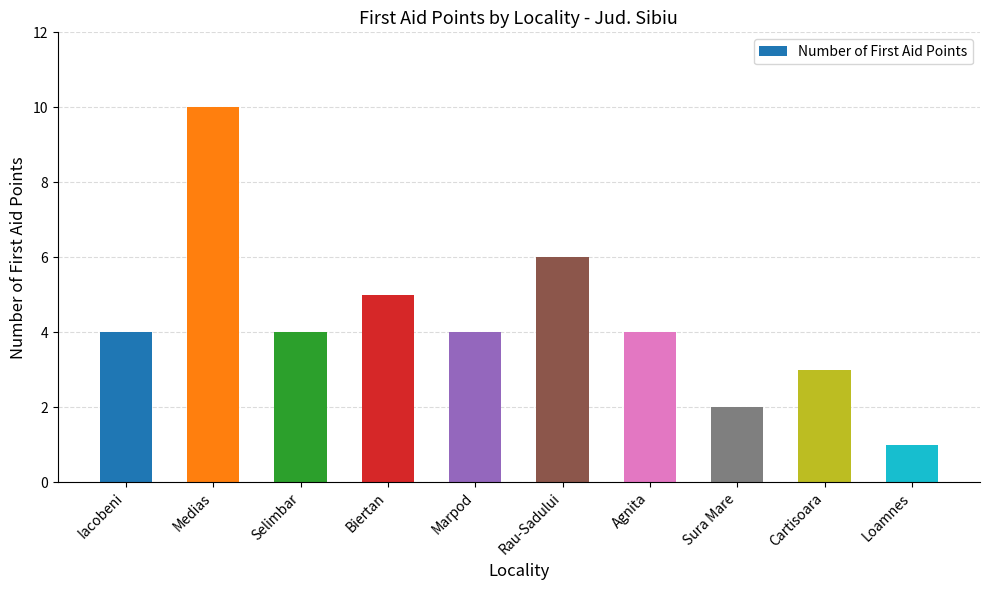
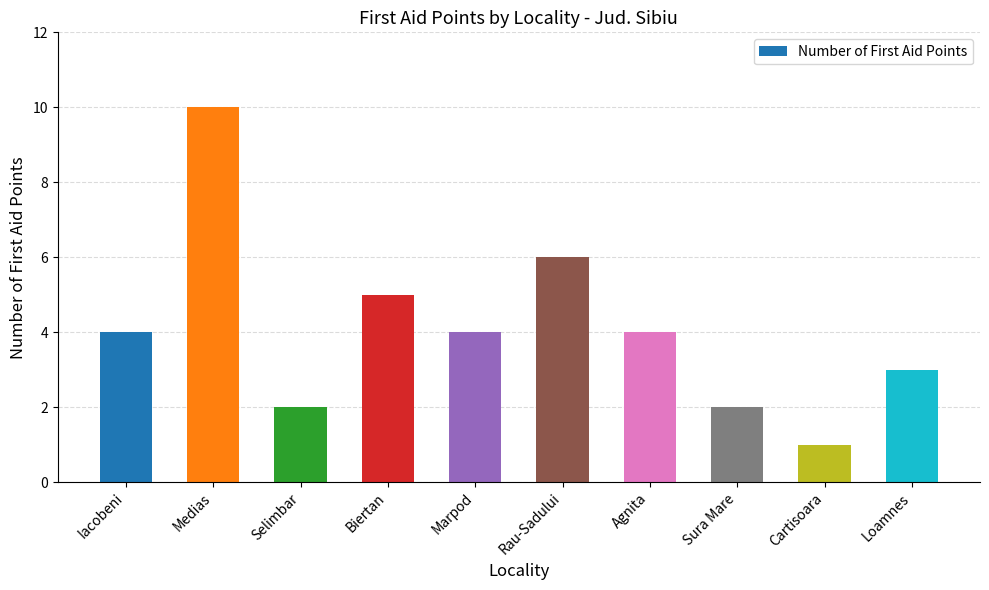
Selimbar: 4 -> 2
Cartisoara: 3 -> 1
Loamnes: 1 -> 3
